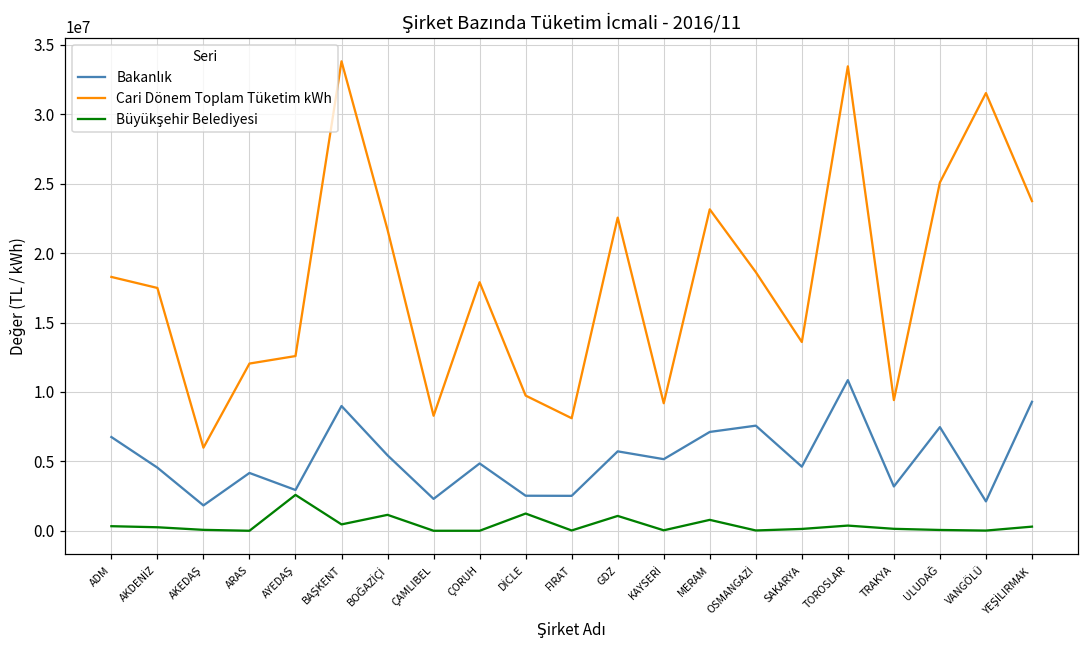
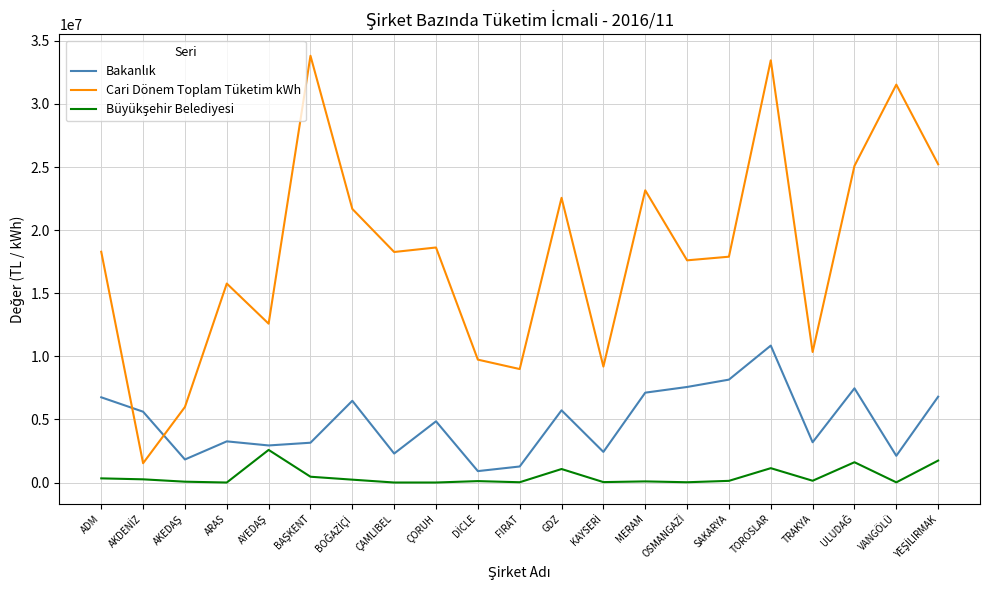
Bakanlık, AKDENİZ: 4500000 -> 5600000
Cari Dönem Toplam Tüketim kWh, AKDENİZ: 17500000 -> 1500000
Bakanlık, ARAS: 4200000 -> 3300000
Cari Dönem Toplam Tüketim kWh, ARAS: 12000000 -> 15800000
Bakanlık, BAŞKENT: 9000000 -> 3200000
Bakanlık, BOĞAZİÇİ: 5400000 -> 6500000
Büyükşehir Belediyesi, BOĞAZİÇİ: 1100000 -> 200000
Cari Dönem Toplam Tüketim kWh, ÇAMLIBEL: 8300000 -> 18300000
Cari Dönem Toplam Tüketim kWh, ÇORUH: 17900000 -> 18600000
Bakanlık, DİCLE: 2500000 -> 900000
Büyükşehir Belediyesi, DİCLE: 1200000 -> 100000
Bakanlık, FIRAT: 2500000 -> 1300000
Cari Dönem Toplam Tüketim kWh, FIRAT: 8100000 -> 9000000
Bakanlık, KAYSERİ: 5200000 -> 2400000
Büyükşehir Belediyesi, MERAM: 800000 -> 100000
Cari Dönem Toplam Tüketim kWh, OSMANGAZİ: 18600000 -> 17600000
Bakanlık, SAKARYA: 4600000 -> 8200000
Cari Dönem Toplam Tüketim kWh, SAKARYA: 13600000 -> 17900000
Büyükşehir Belediyesi, TOROSLAR: 400000 -> 1100000
Cari Dönem Toplam Tüketim kWh, TRAKYA: 9400000 -> 10300000
Büyükşehir Belediyesi, ULUDAĞ: 100000 -> 1600000
Bakanlık, YEŞİLIRMAK: 9300000 -> 6800000
Cari Dönem Toplam Tüketim kWh, YEŞİLIRMAK: 23800000 -> 25200000
Büyükşehir Belediyesi, YEŞİLIRMAK: 300000 -> 1700000
